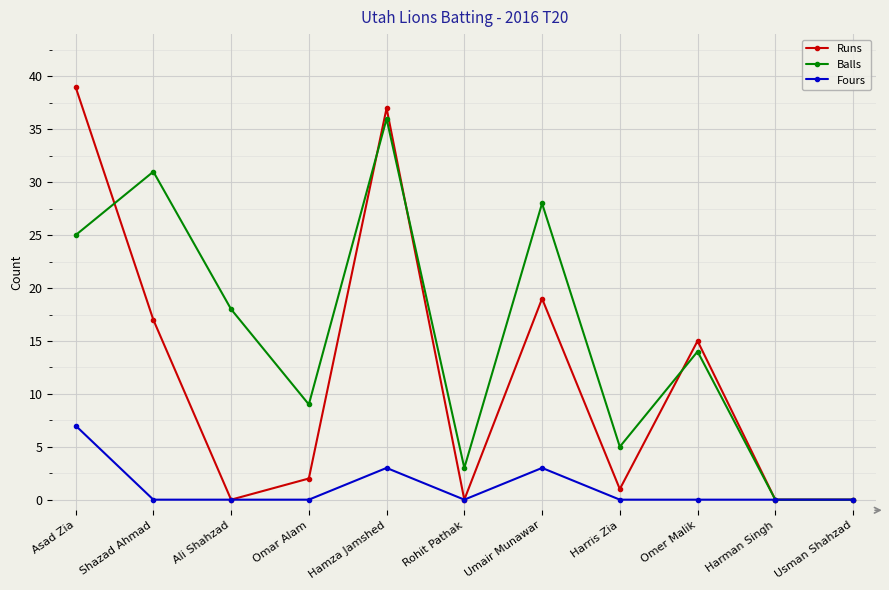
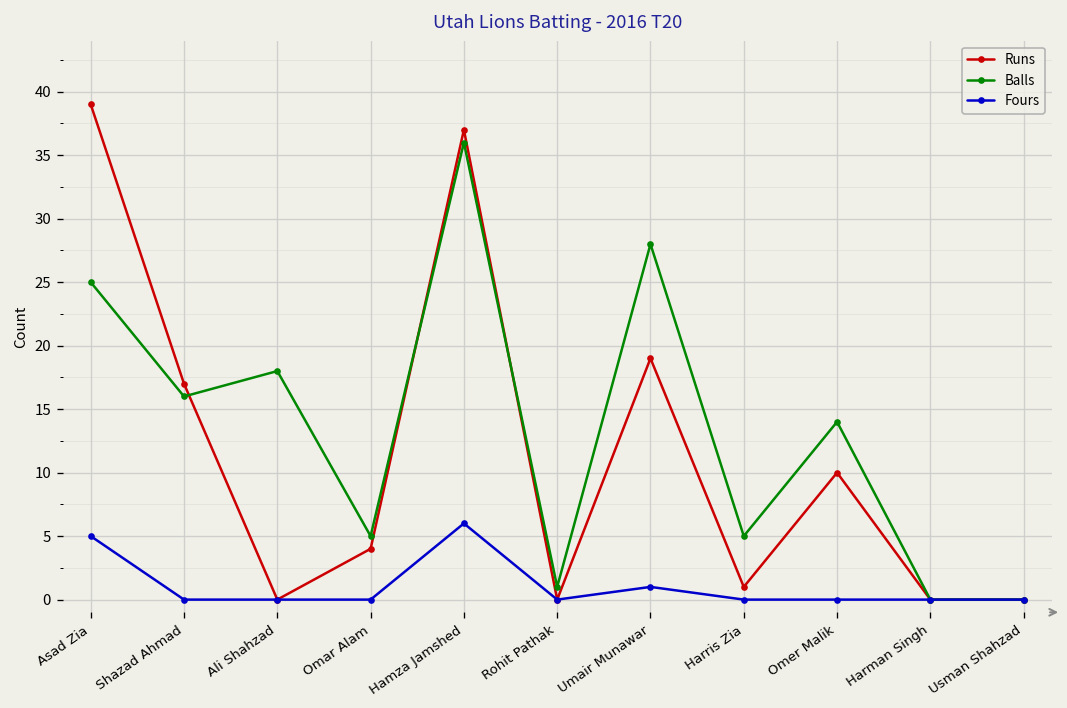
Fours, Asad Zia: 7 -> 5
Balls, Shazad Ahmad: 31 -> 16
Runs, Omar Alam: 2 -> 4
Balls, Omar Alam: 9 -> 5
Fours, Hamza Jamshed: 3 -> 6
Balls, Rohit Pathak: 3 -> 1
Fours, Umair Munawar: 3 -> 1
Runs, Omer Malik: 15 -> 10
